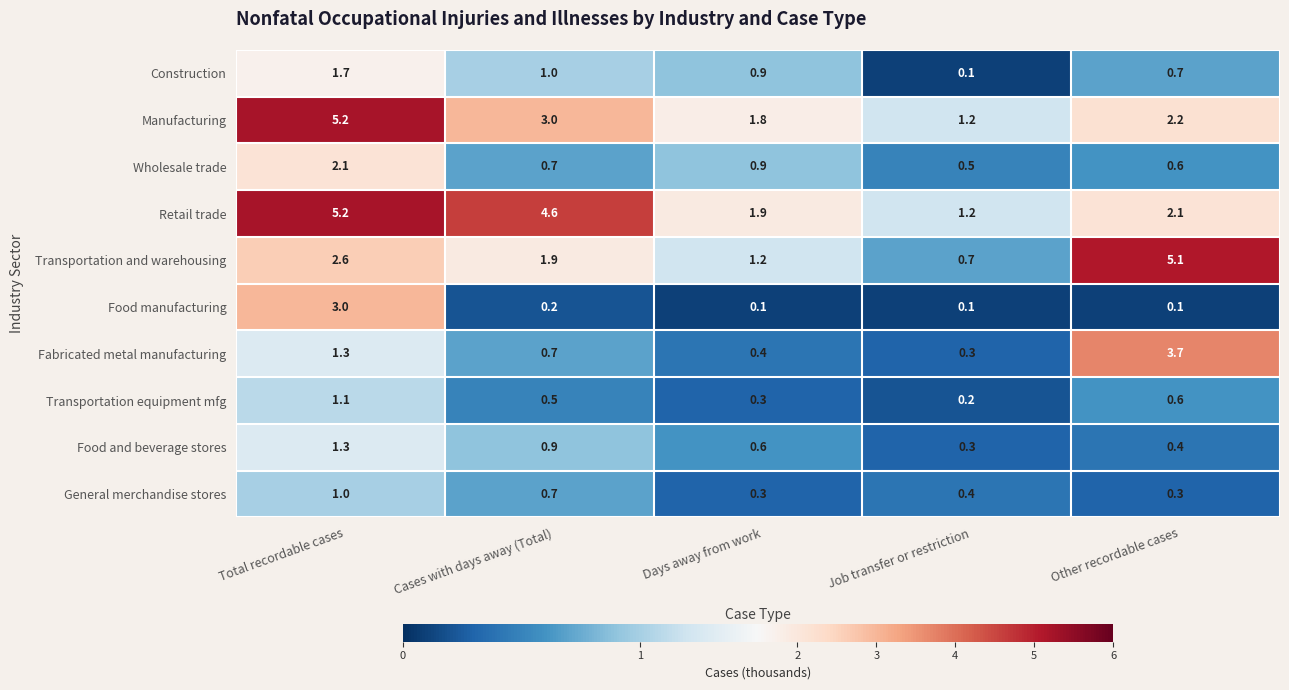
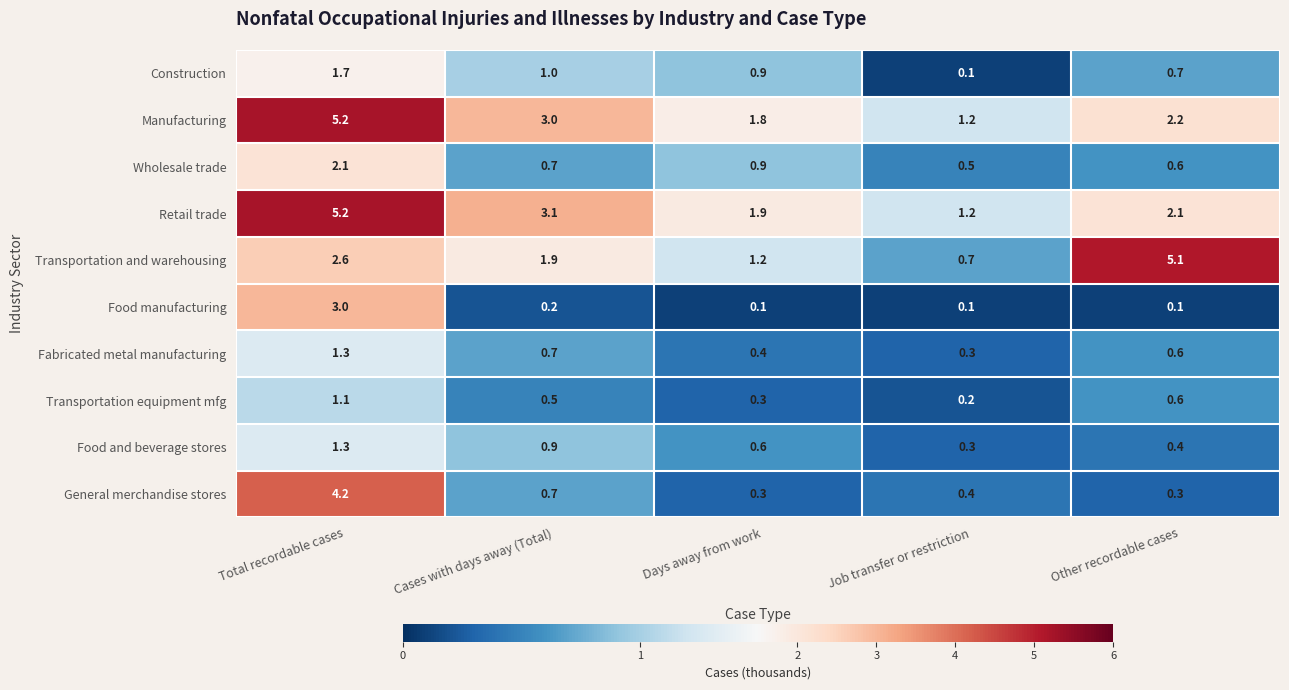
Retail trade, Cases with days away (Total): 4.6 -> 3.1
Fabricated metal manufacturing, Other recordable cases: 3.7 -> 0.6
General merchandise stores, Total recordable cases: 1.0 -> 4.2
